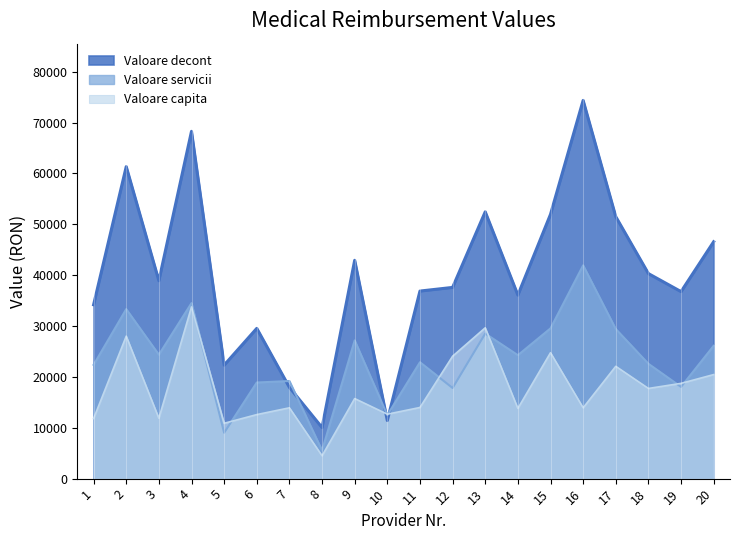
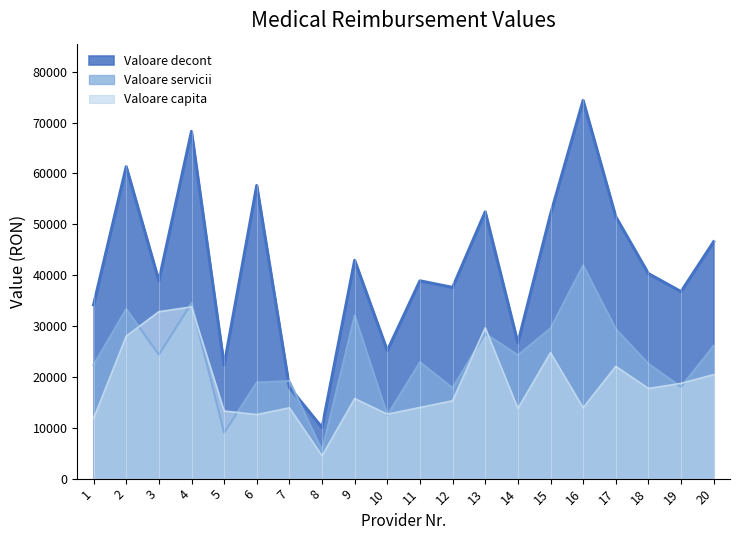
Valoare capita, 3: 12000 -> 33000
Valoare capita, 5: 11000 -> 13000
Valoare decont, 6: 30000 -> 58000
Valoare servicii, 9: 27000 -> 32000
Valoare decont, 10: 11000 -> 25000
Valoare decont, 11: 37000 -> 39000
Valoare capita, 12: 24000 -> 15000
Valoare decont, 14: 36000 -> 27000
